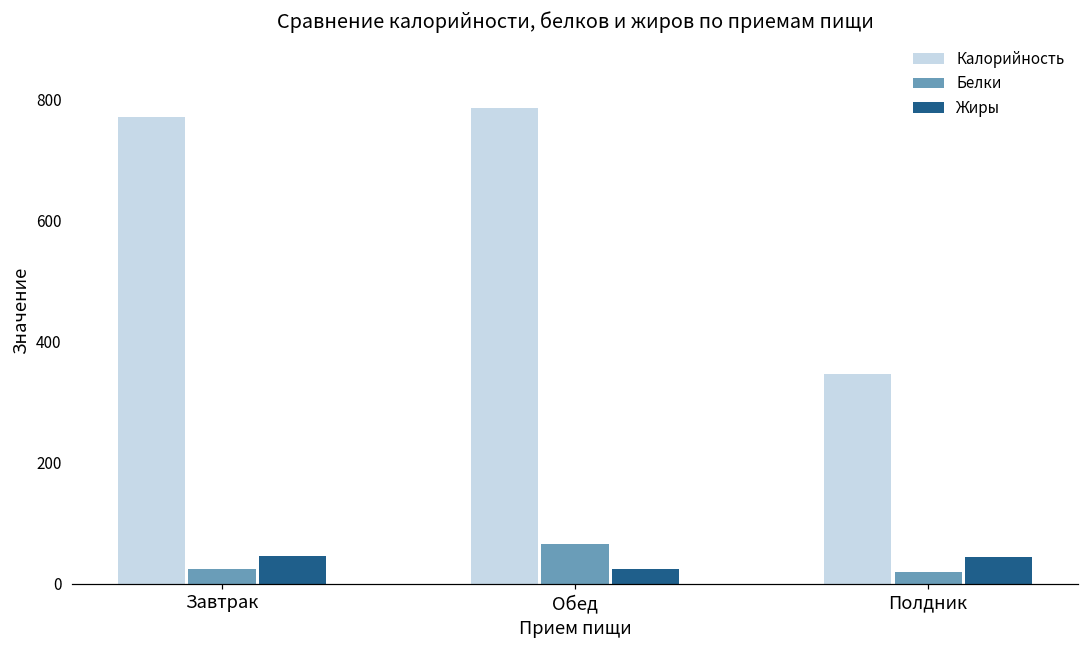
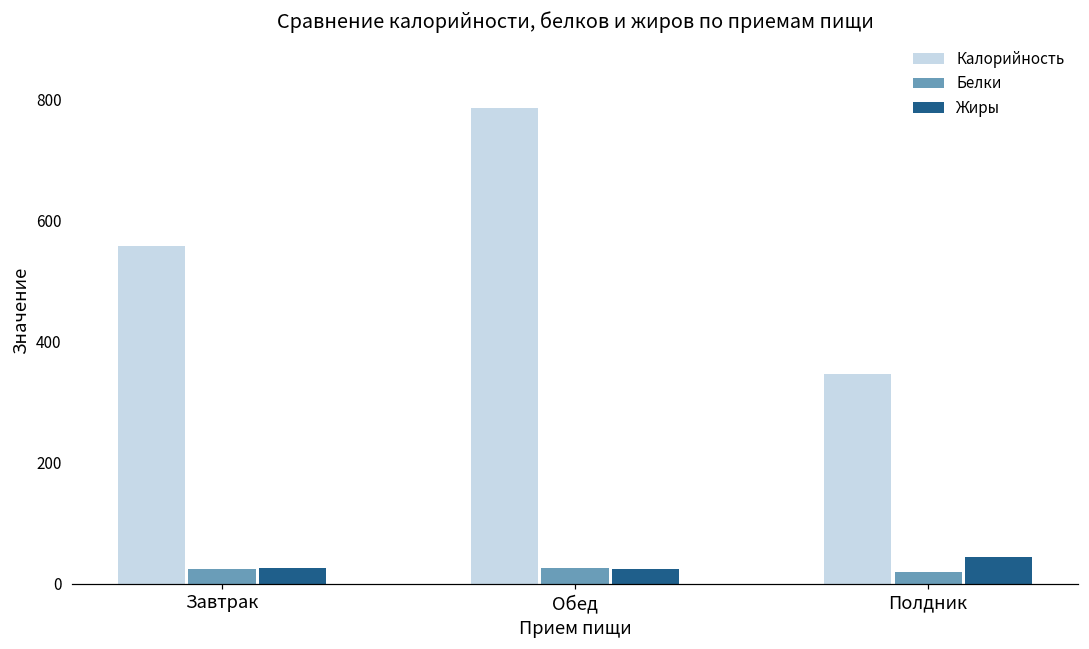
Калорийность, Завтрак: 770 -> 560
Жиры, Завтрак: 50 -> 30
Белки, Обед: 70 -> 30
